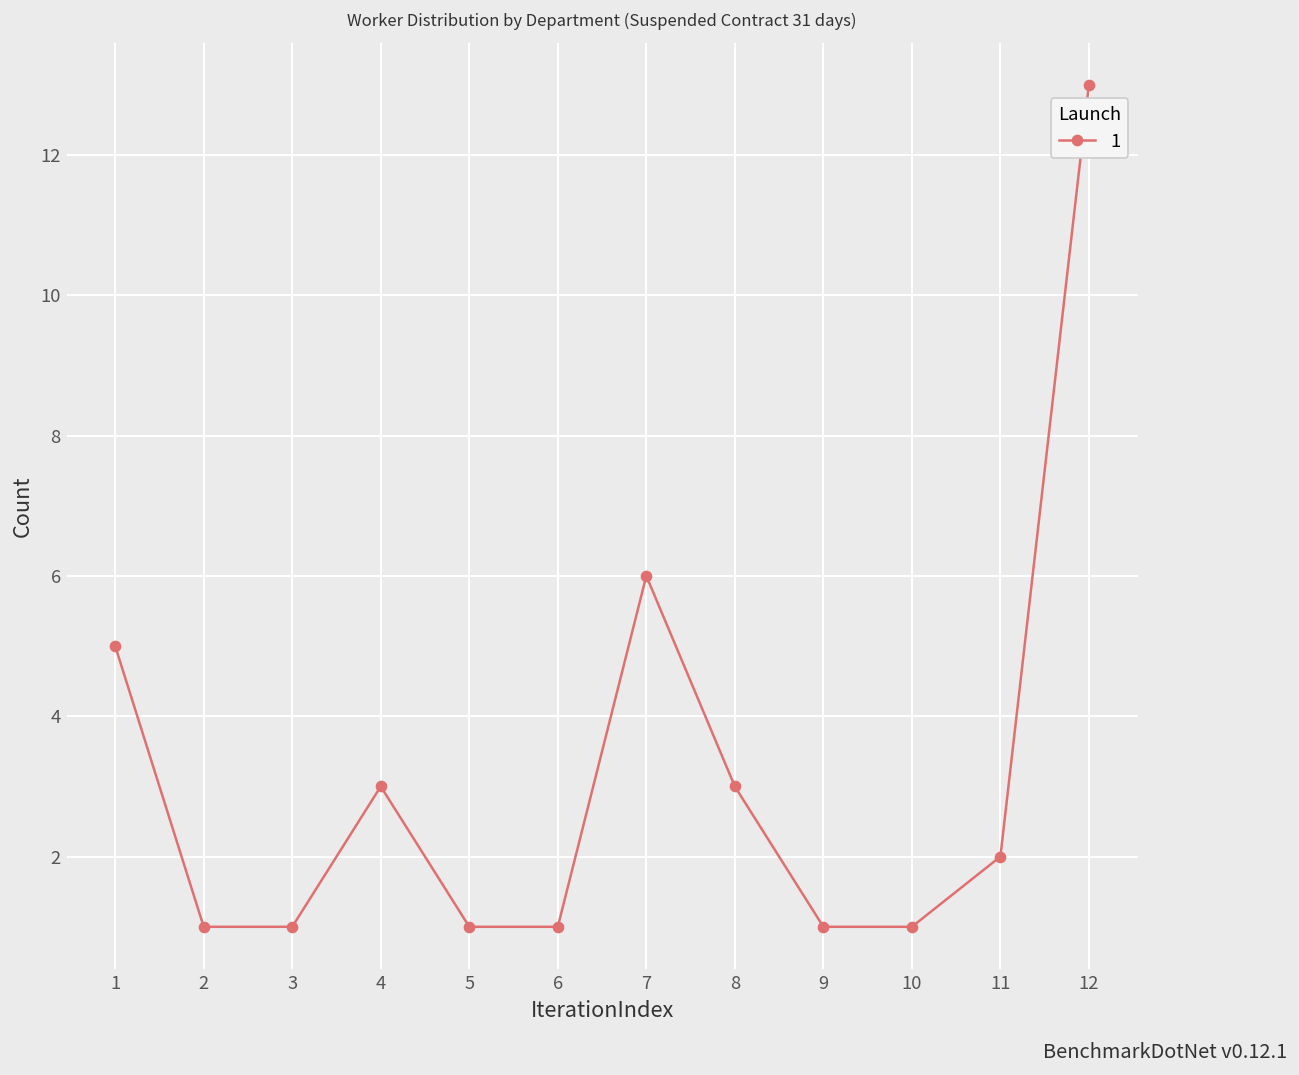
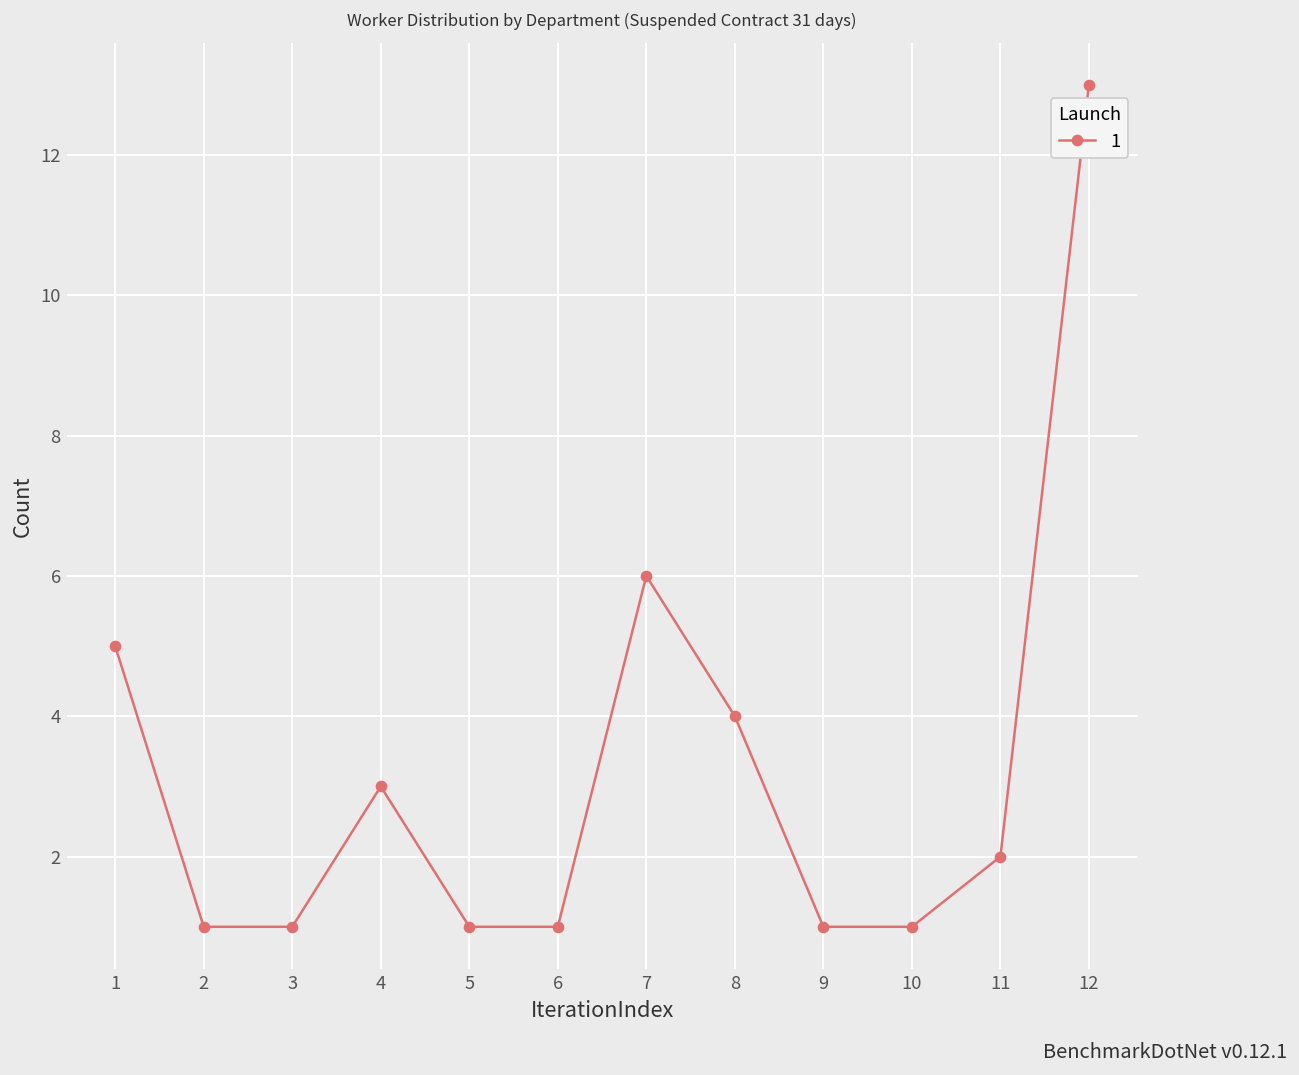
8: 3 -> 4
